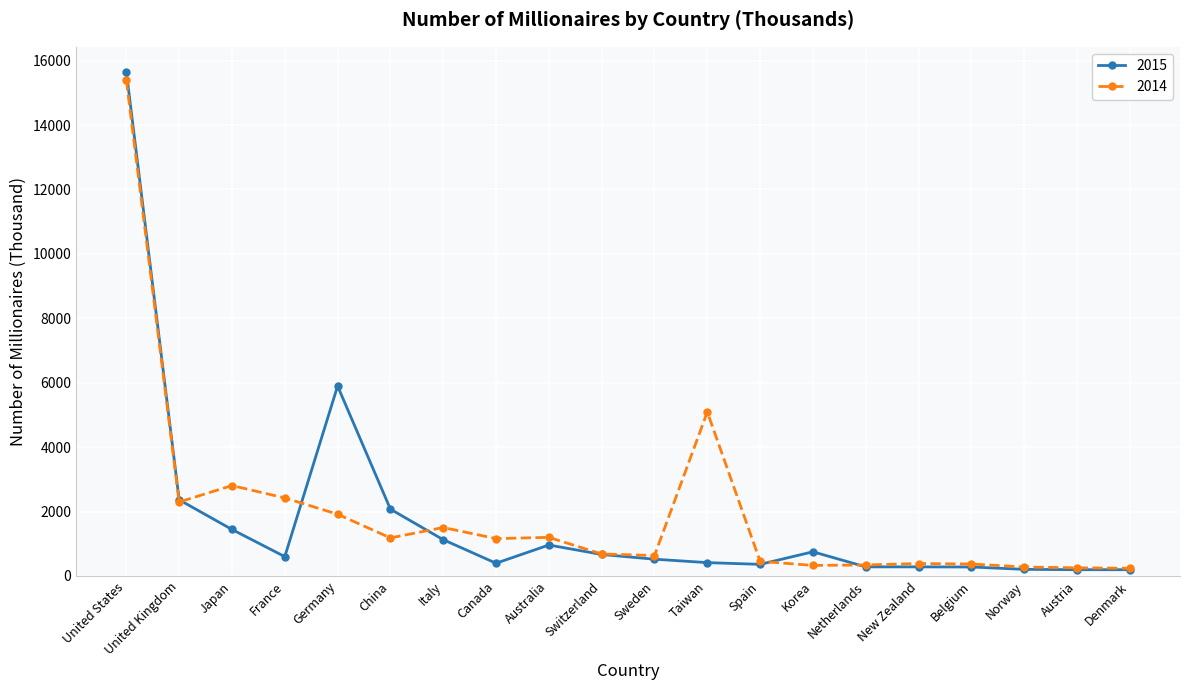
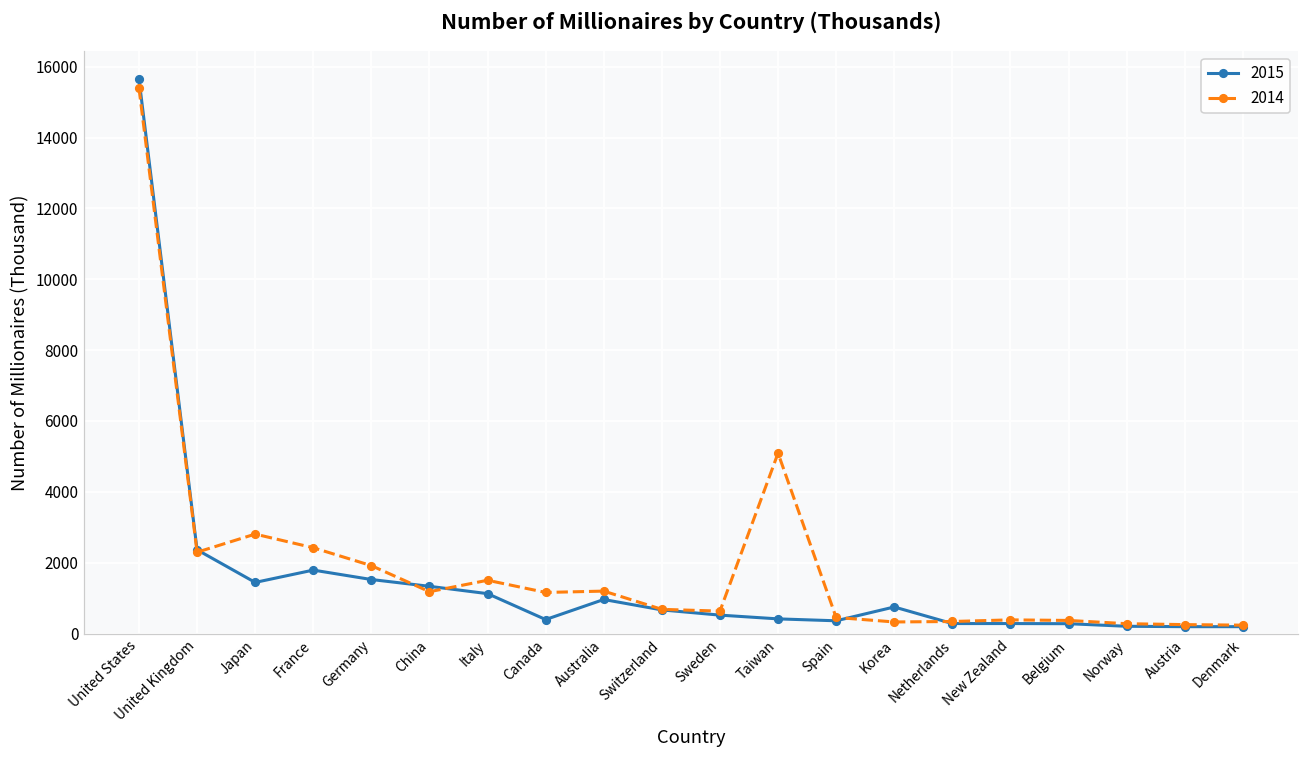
2015, France: 600 -> 1800
2015, Germany: 5900 -> 1500
2015, China: 2100 -> 1300
